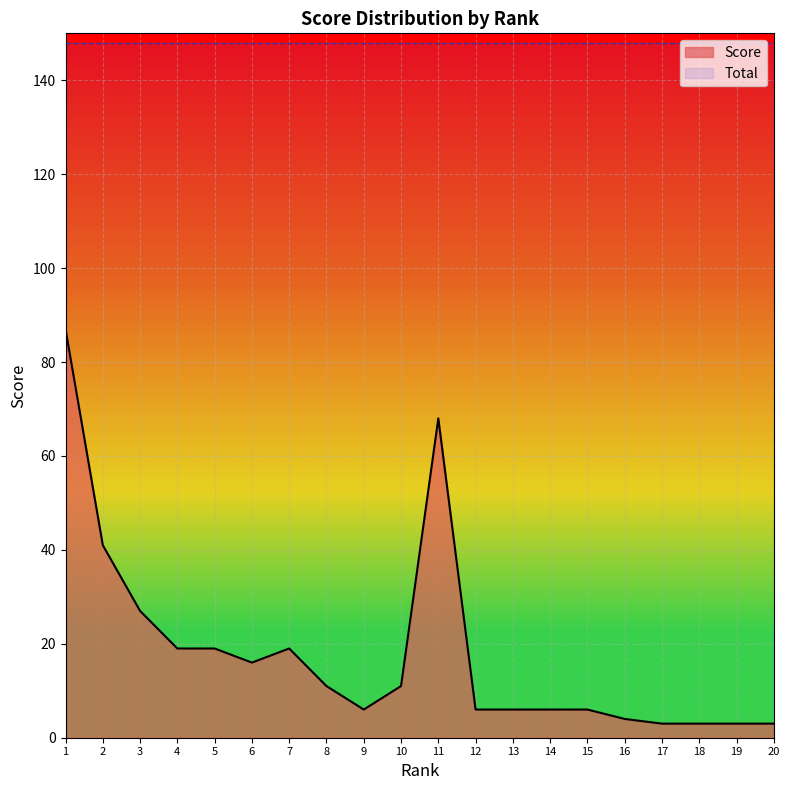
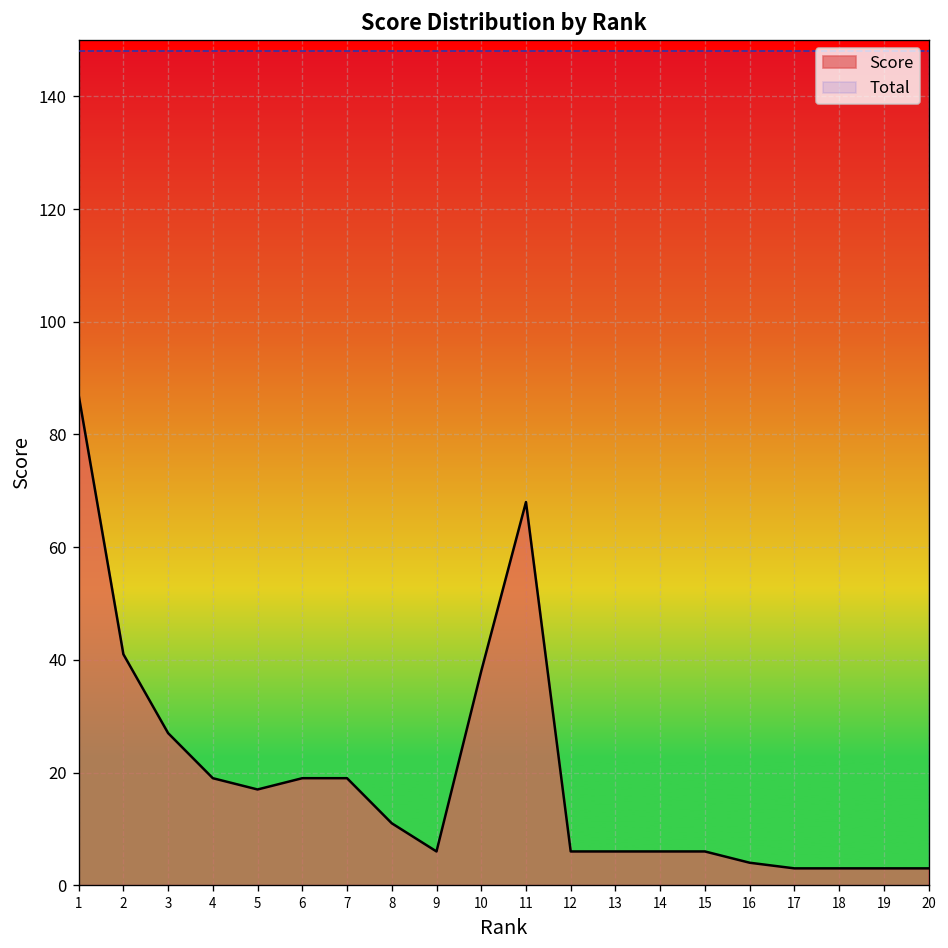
Score, 5: 19 -> 17
Score, 6: 16 -> 19
Score, 10: 11 -> 38
